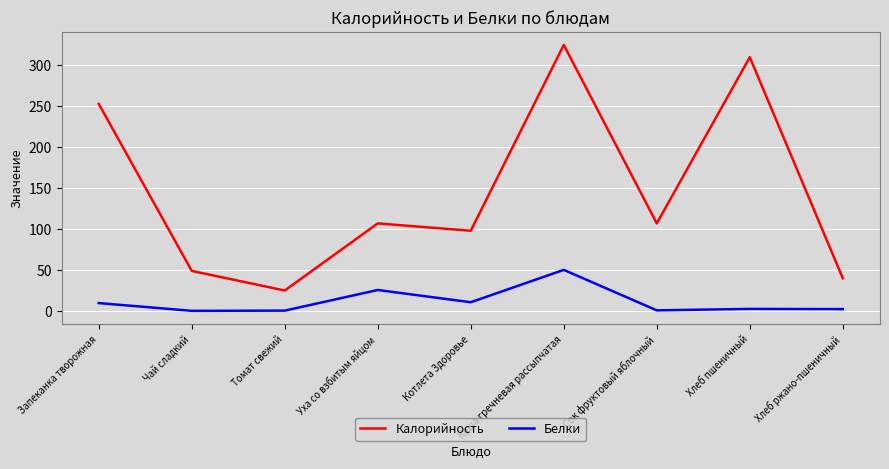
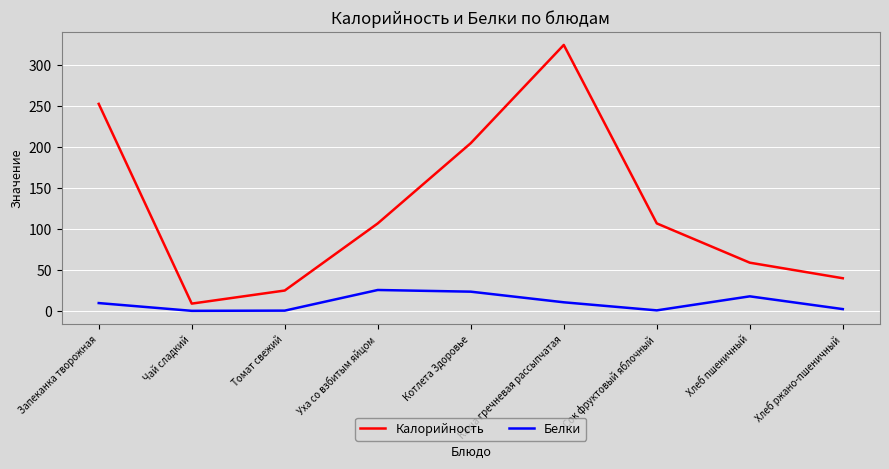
Калорийность, Чай сладкий: 50 -> 10
Калорийность, Котлета Здоровье: 100 -> 210
Белки, Котлета Здоровье: 10 -> 20
Белки, Каша гречневая рассыпчатая: 50 -> 10
Калорийность, Хлеб пшеничный: 310 -> 60
Белки, Хлеб пшеничный: 0 -> 20
